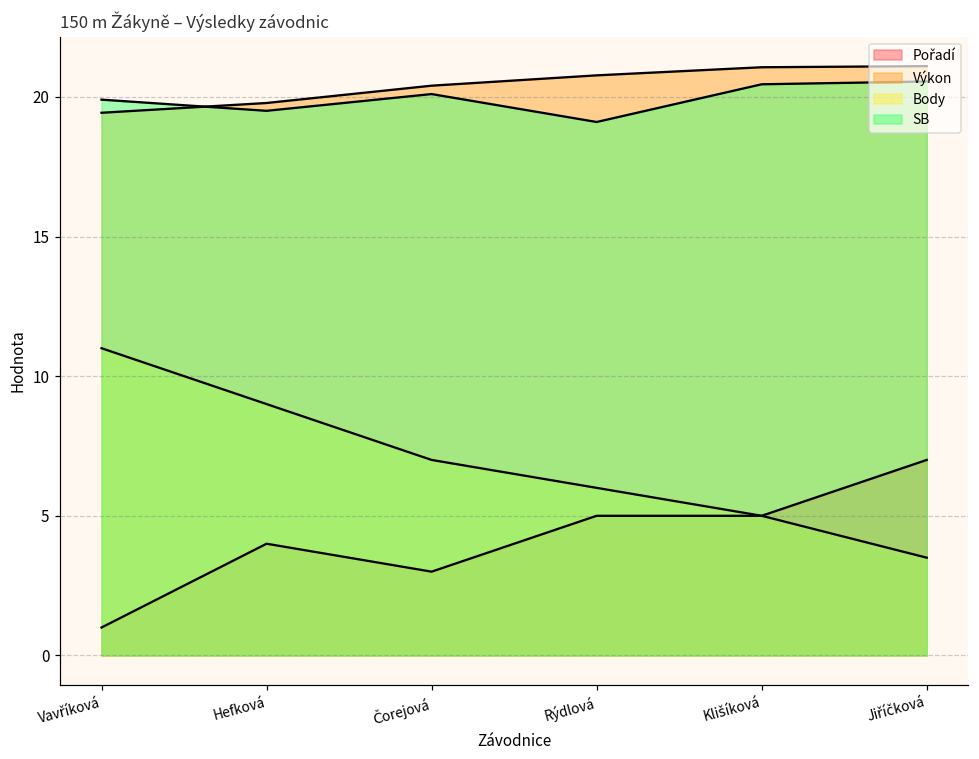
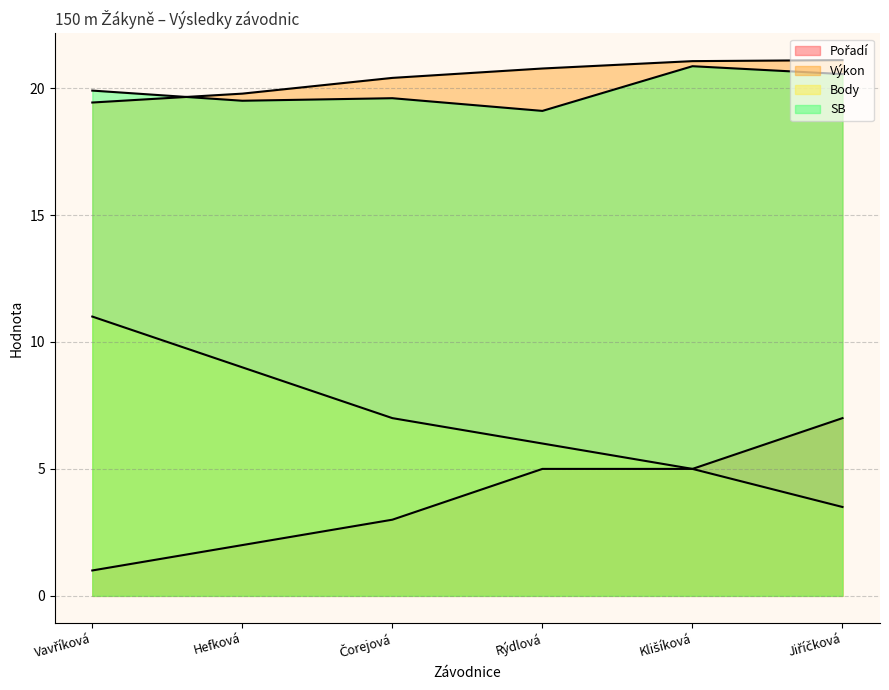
Pořadí, Hefková: 4 -> 2
SB, Čorejová: 20.1 -> 19.6
SB, Klišíková: 20.5 -> 20.9
